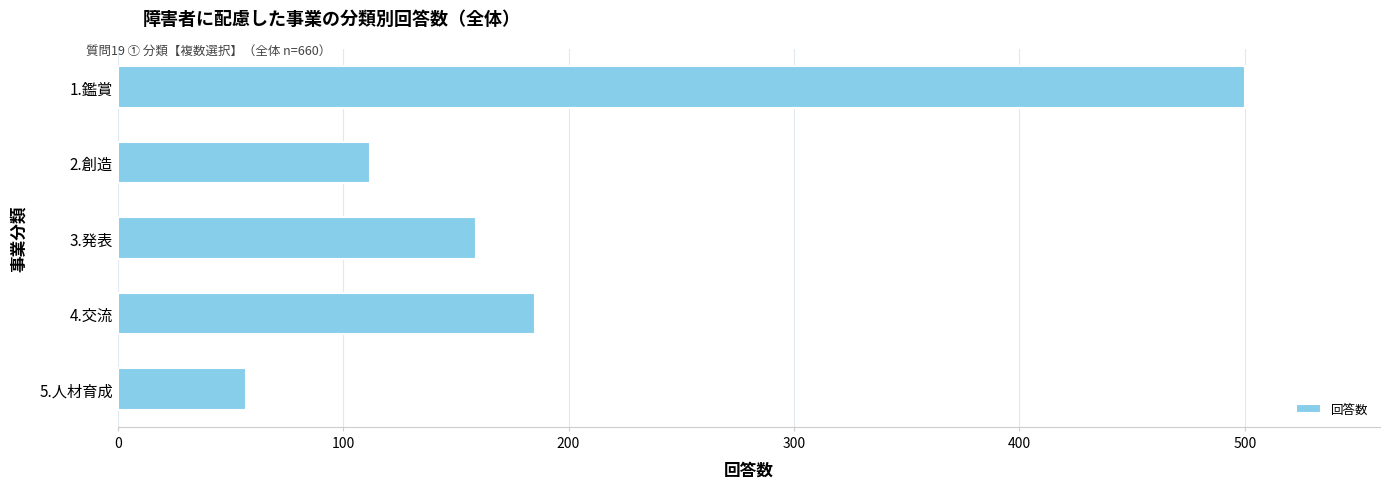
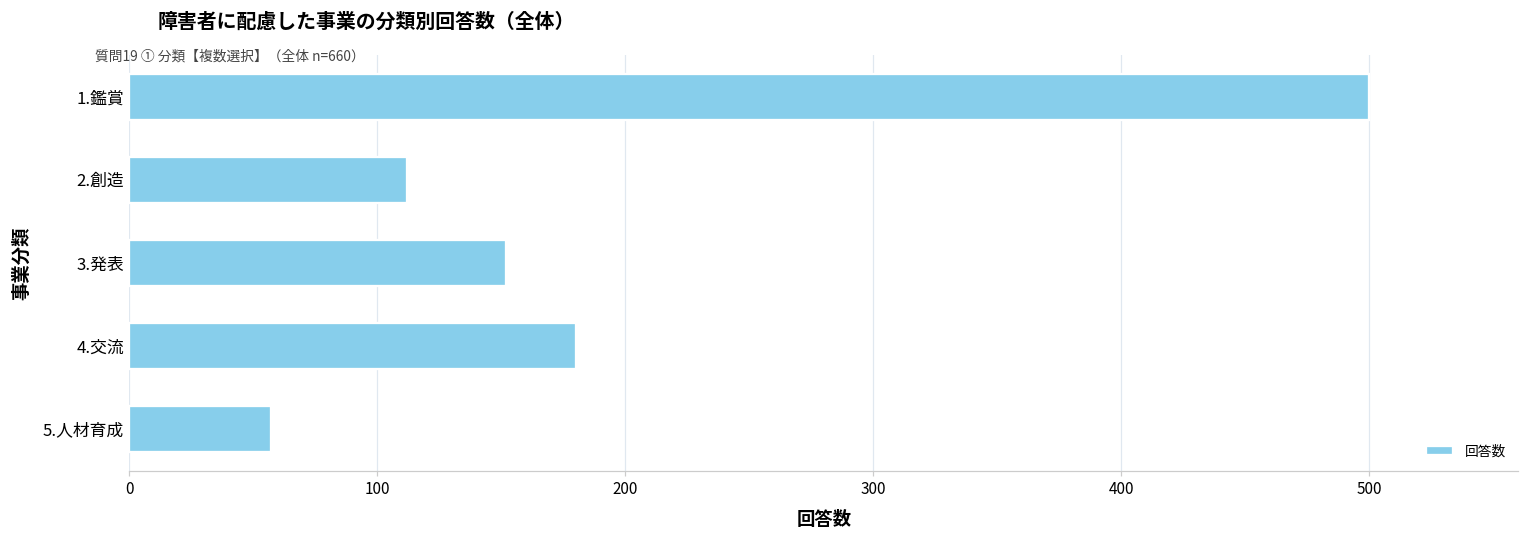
3.発表: 159 -> 152
4.交流: 185 -> 180
